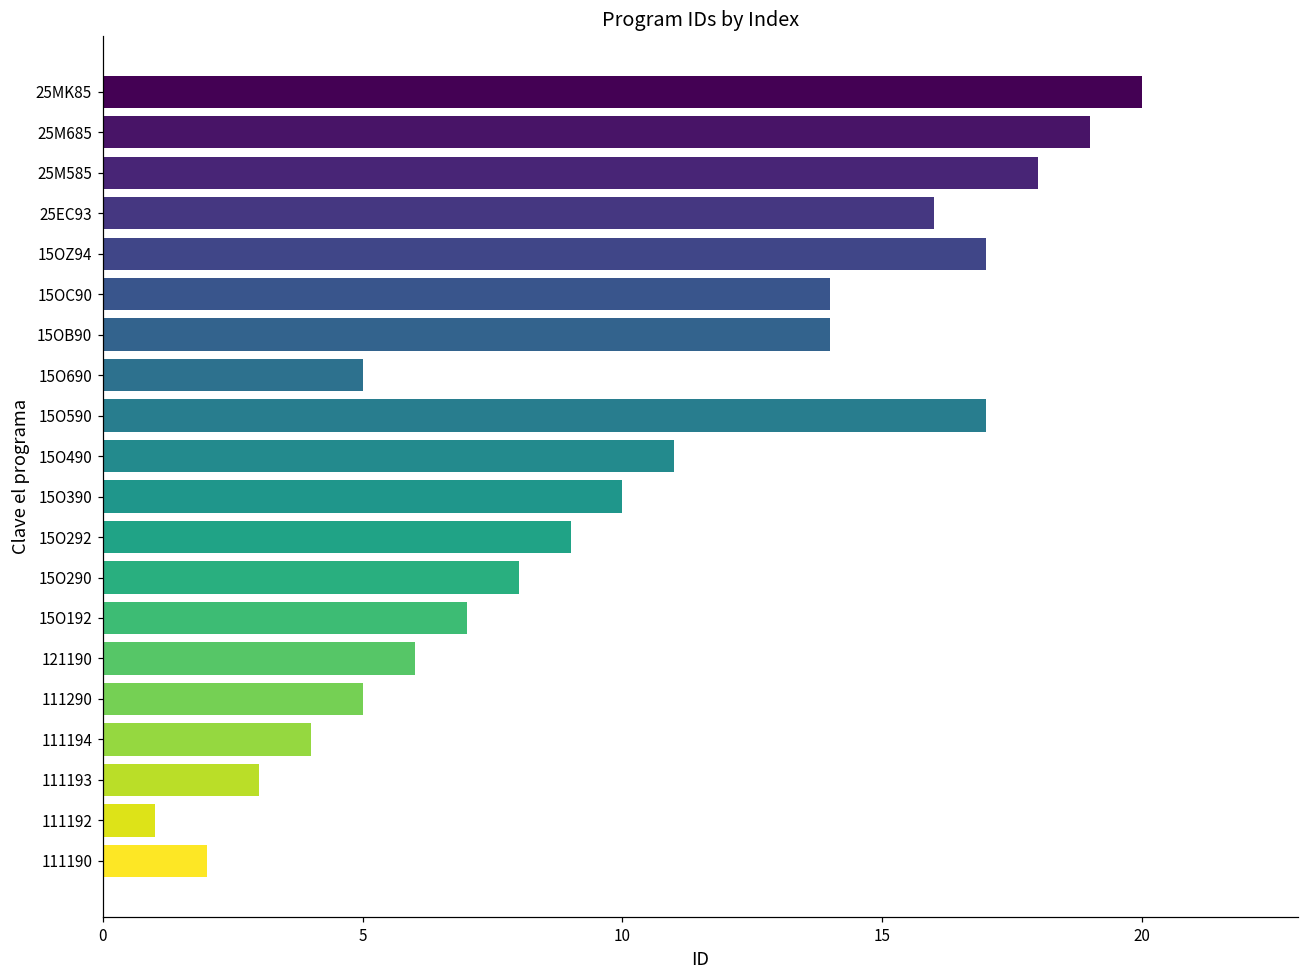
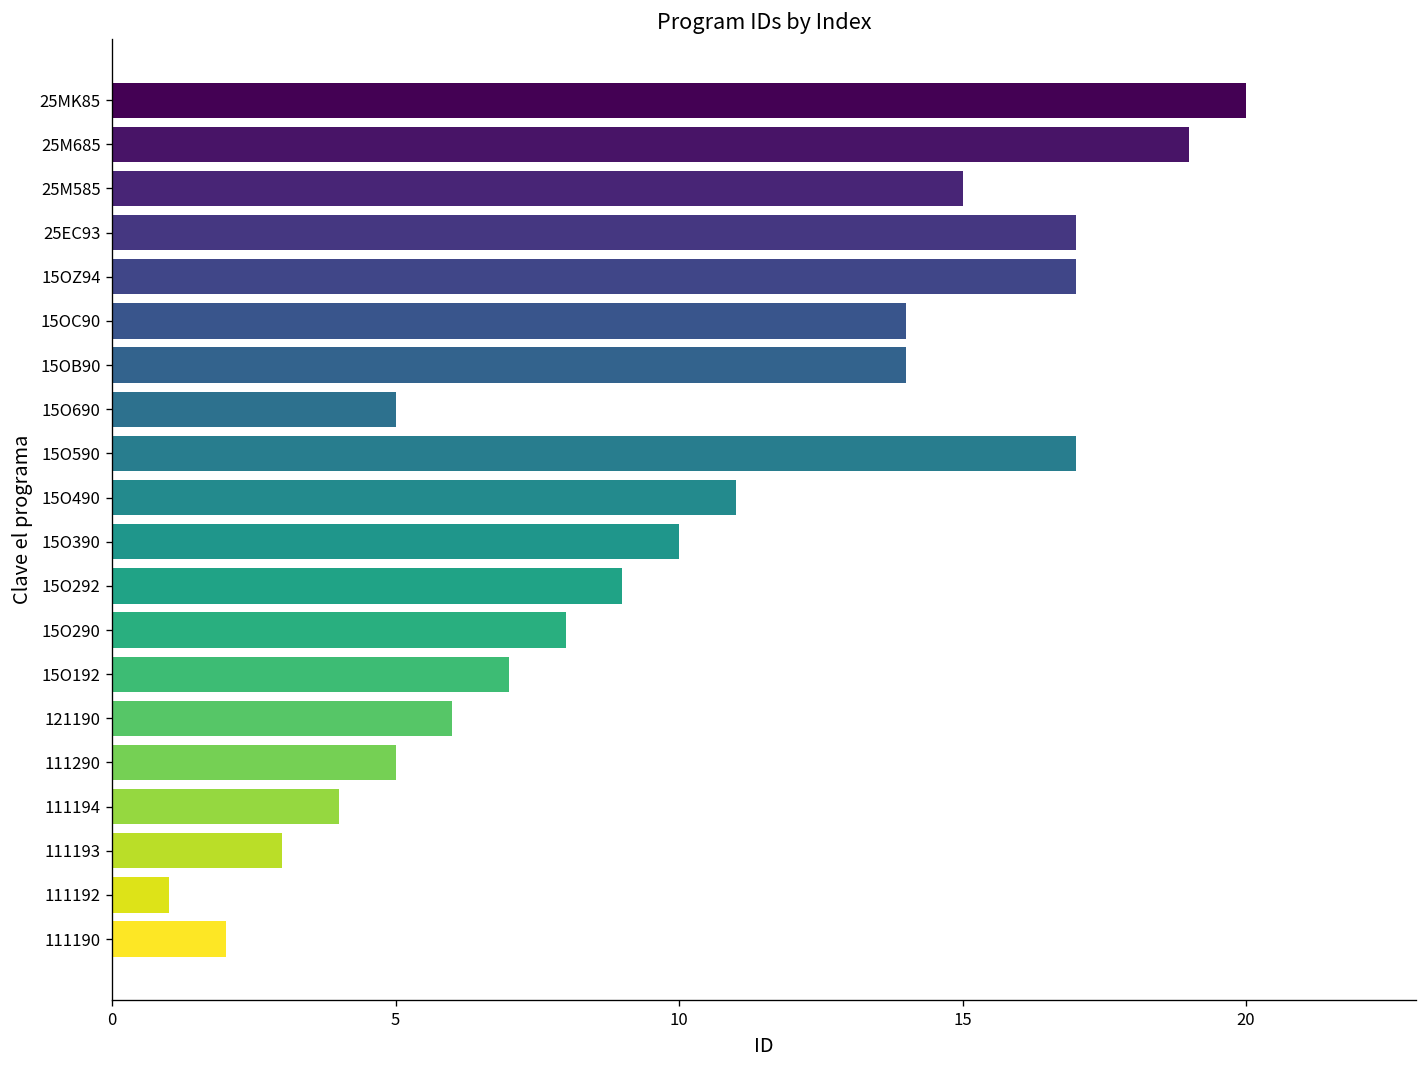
25M585: 18 -> 15
25EC93: 16 -> 17
